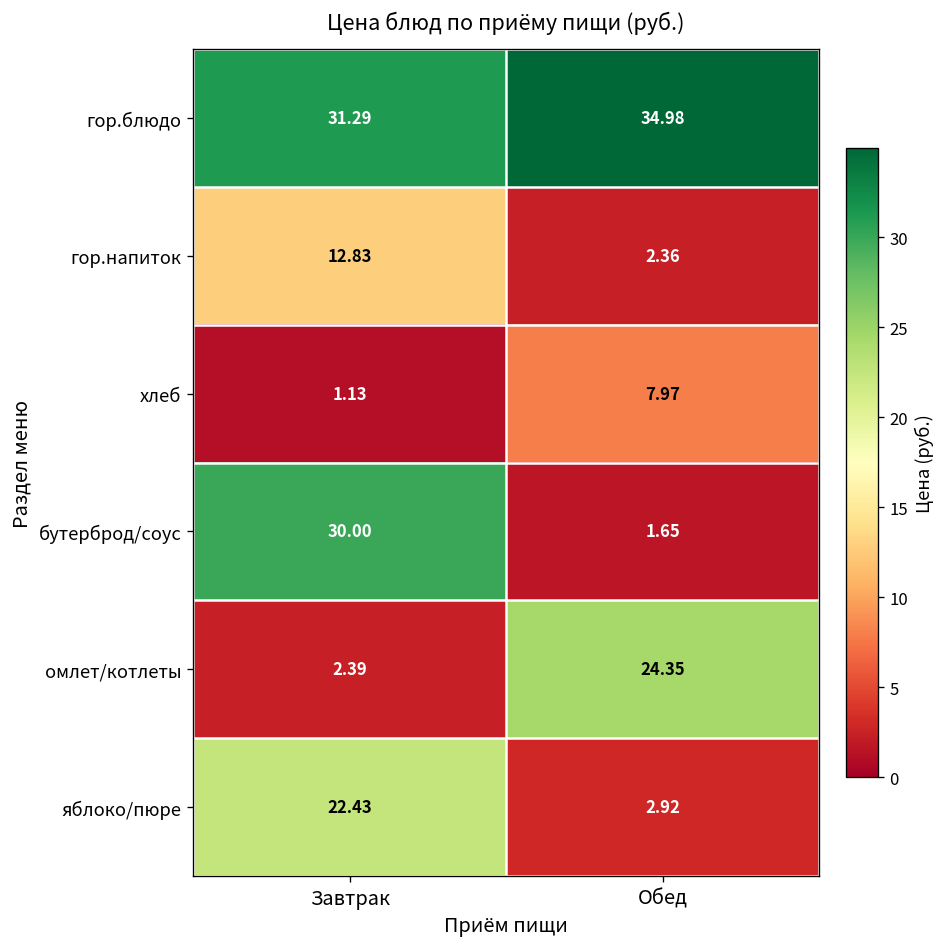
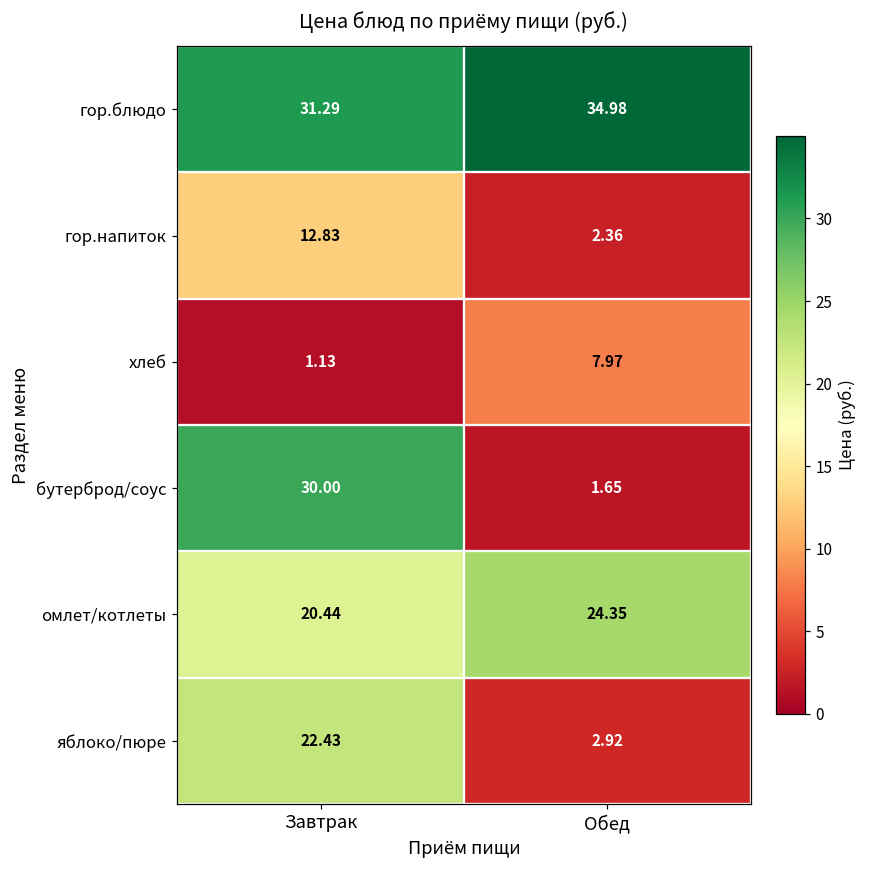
омлет/котлеты, Завтрак: 2.39 -> 20.44
